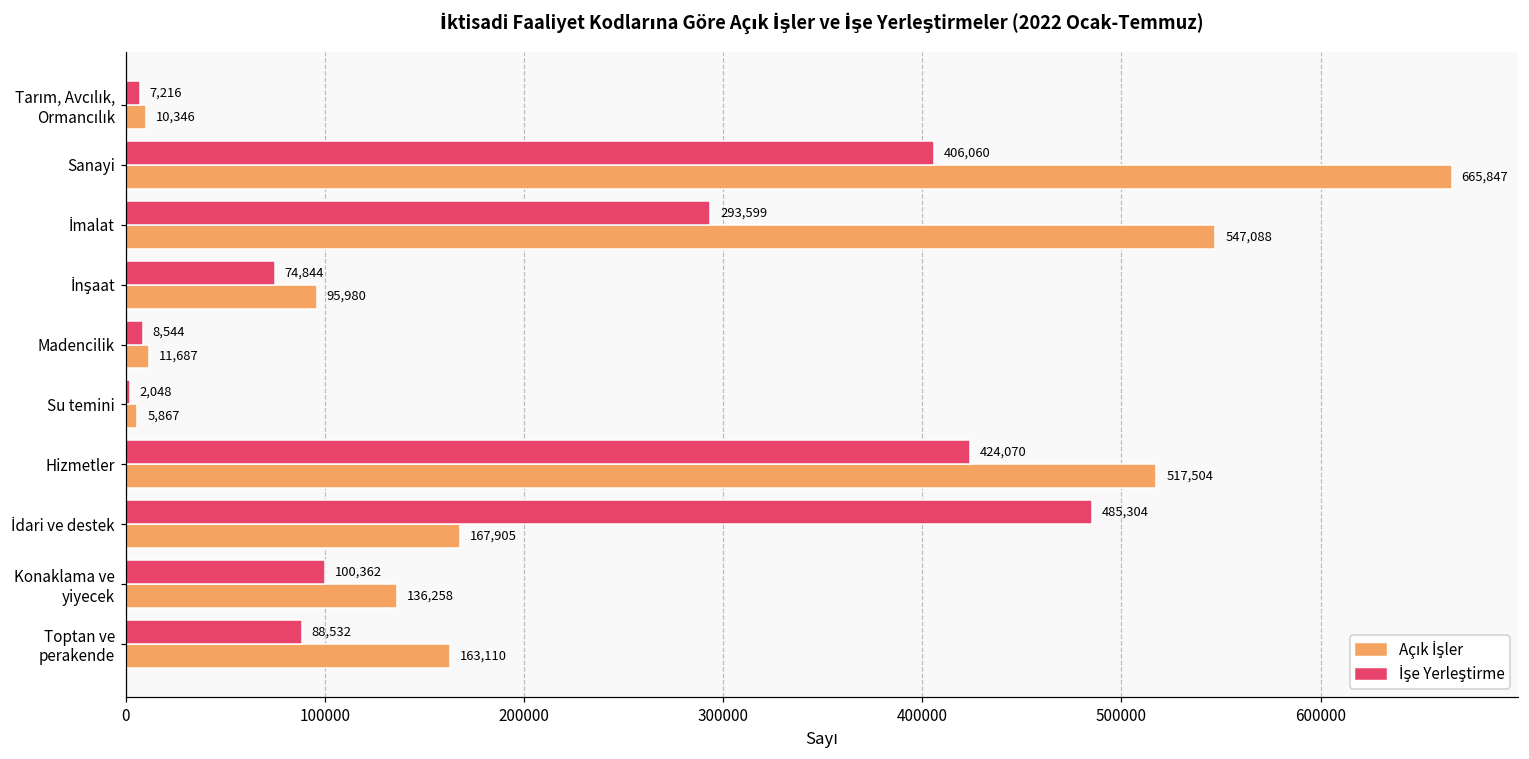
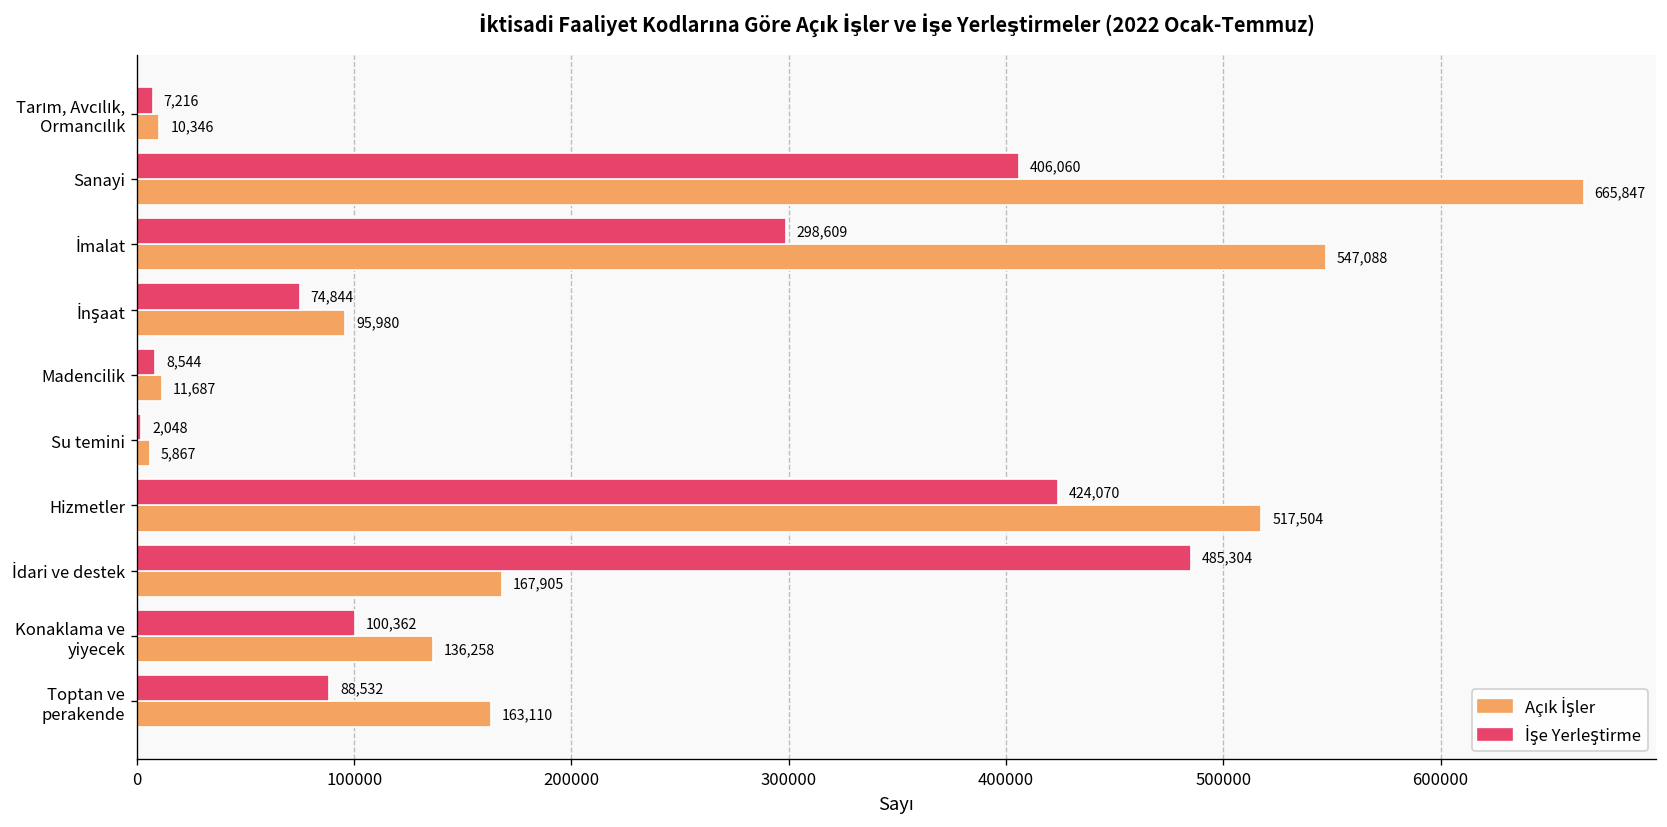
İşe Yerleştirme, İmalat: 293,599 -> 298,609
